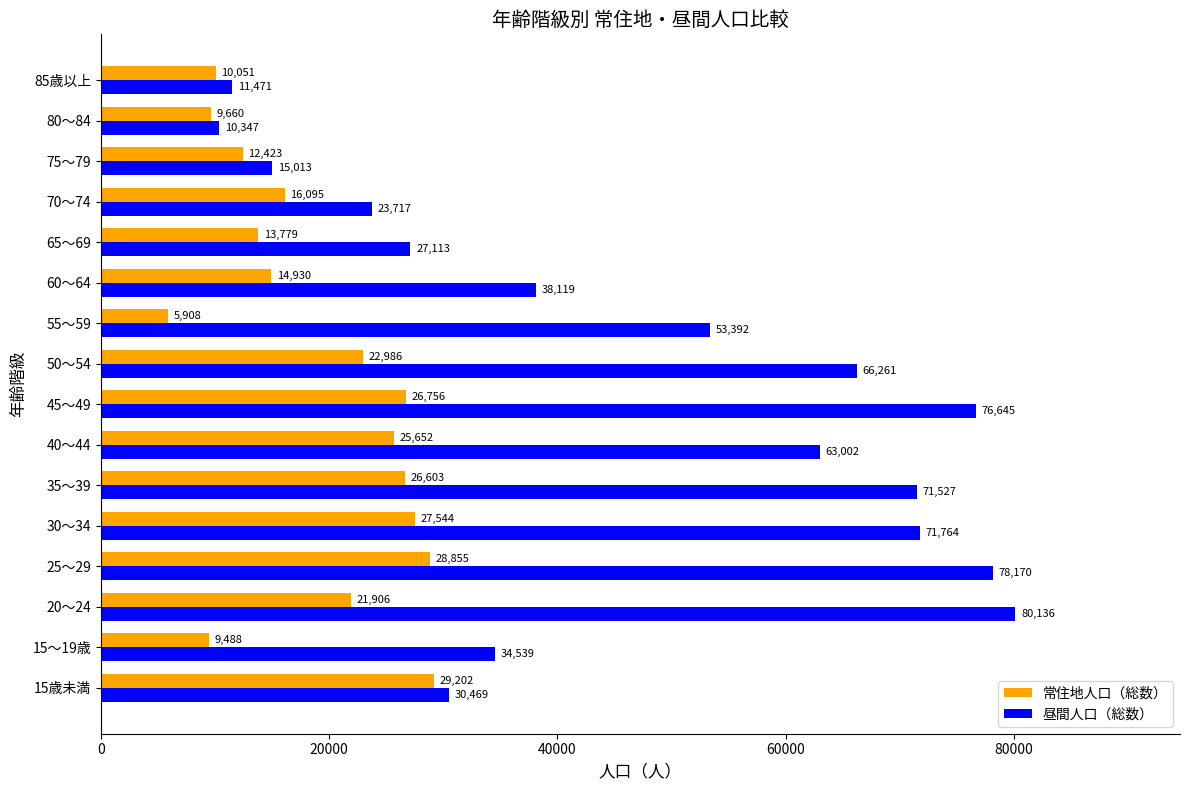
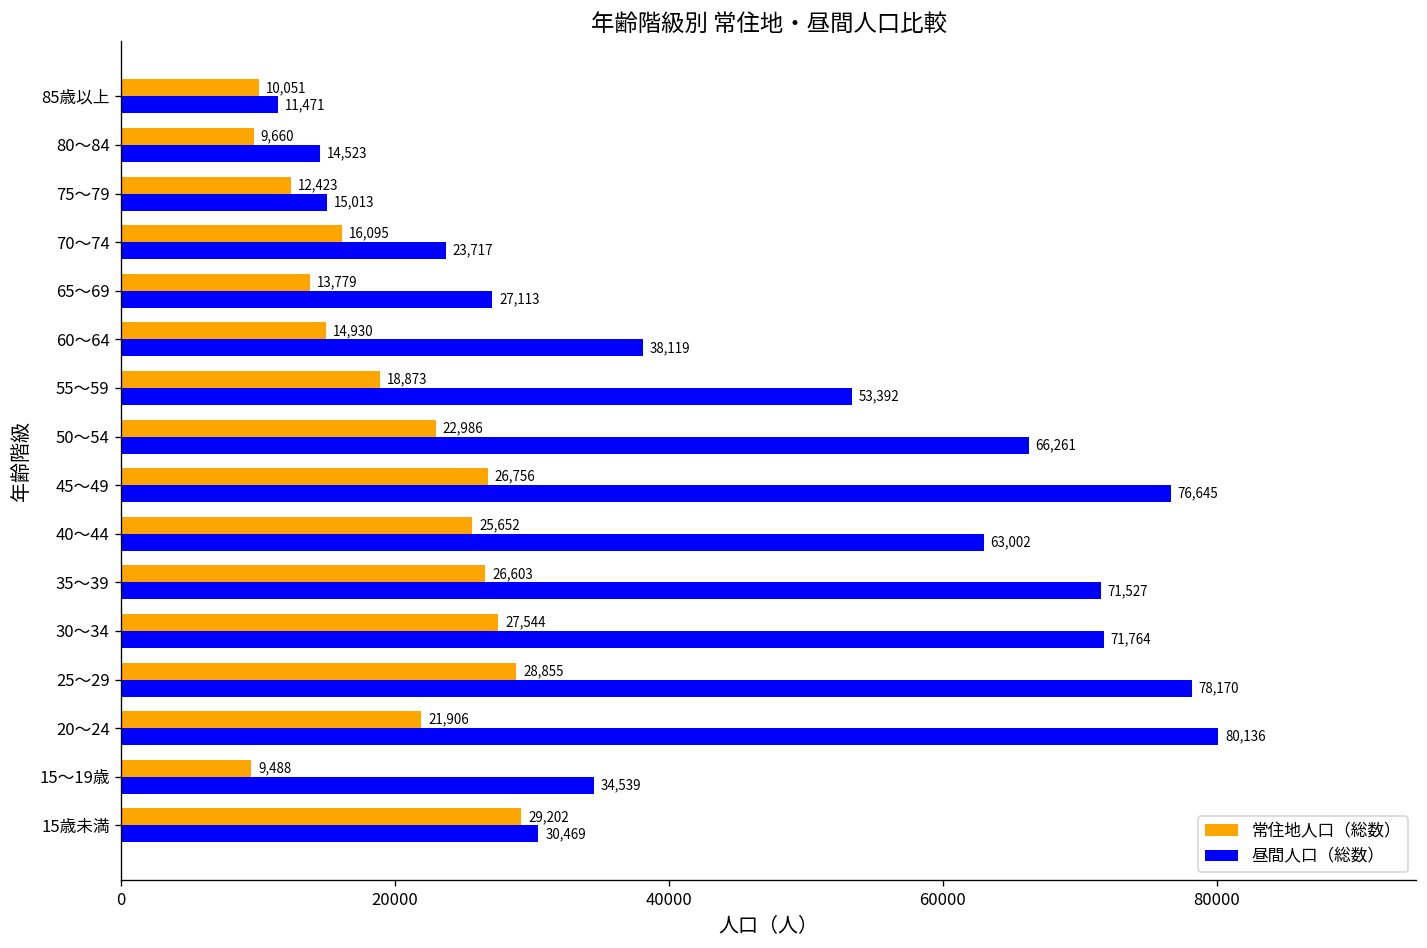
昼間人口（総数）, 80～84: 10,347 -> 14,523
常住地人口（総数）, 55～59: 5,908 -> 18,873
